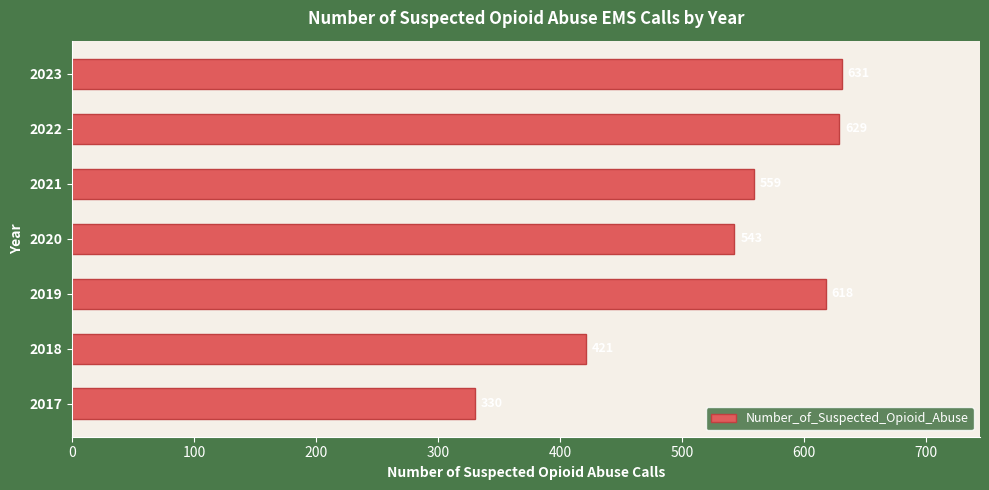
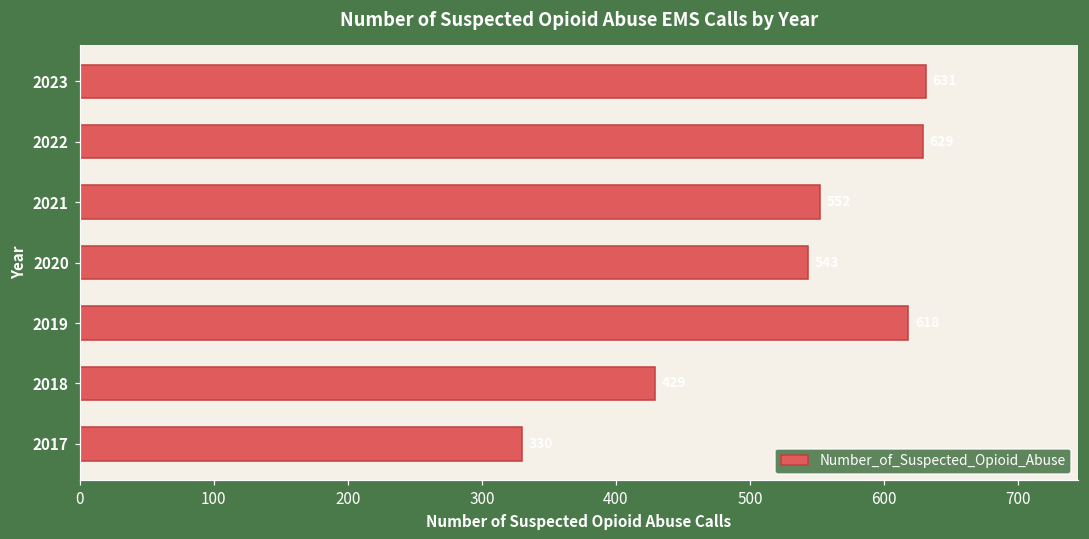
2021: 559 -> 552
2018: 421 -> 429
